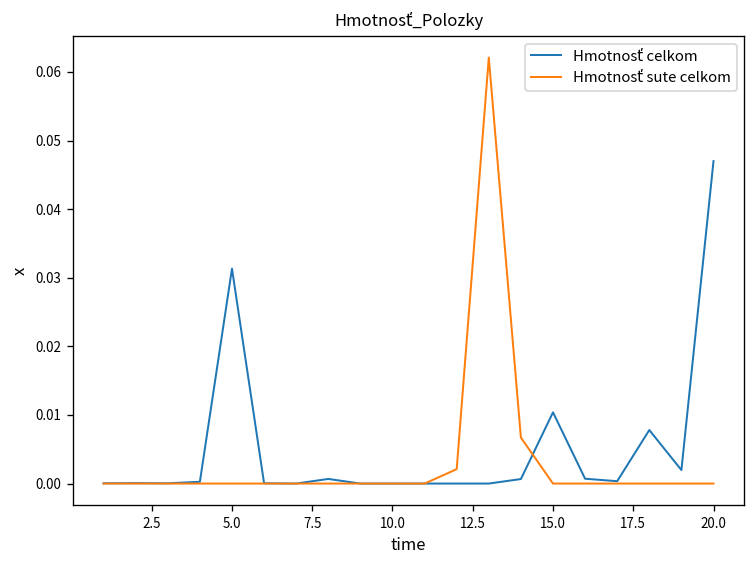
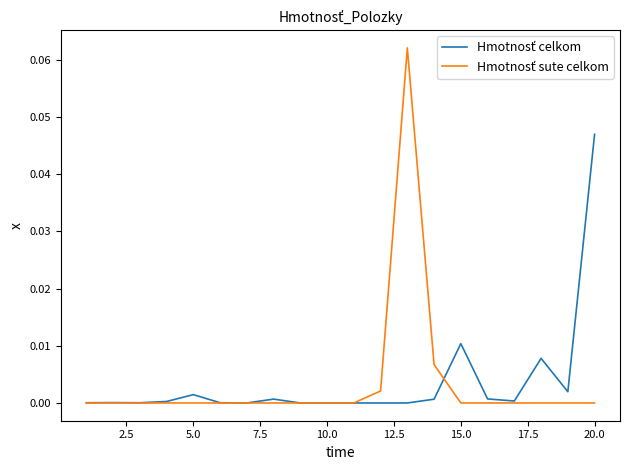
Hmotnosť celkom, 5.0: 0.031 -> 0.001
